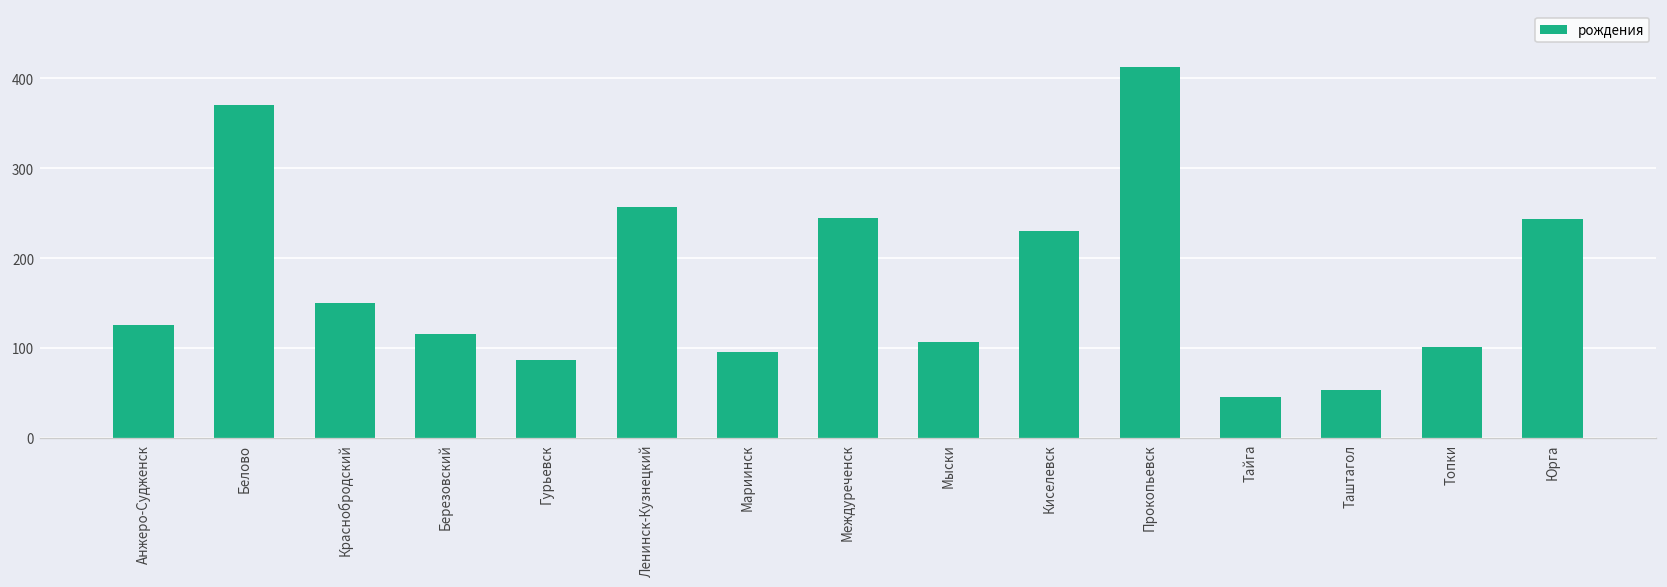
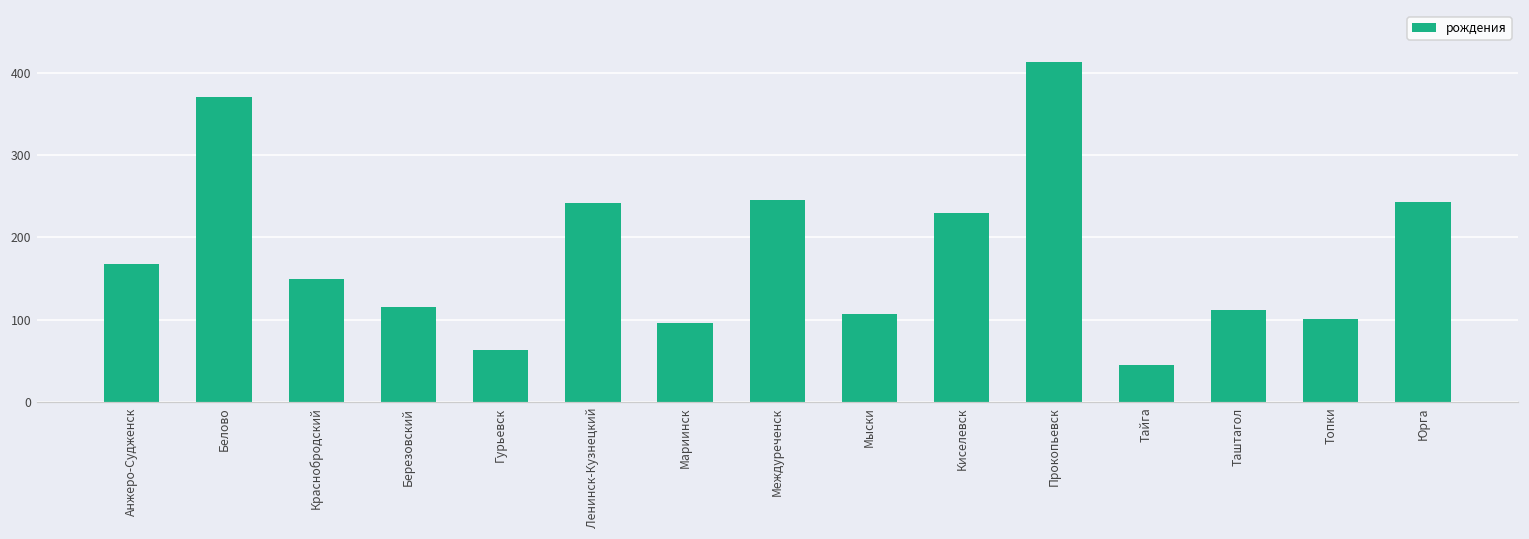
Анжеро-Судженск: 130 -> 170
Гурьевск: 90 -> 60
Ленинск-Кузнецкий: 260 -> 240
Таштагол: 50 -> 110
